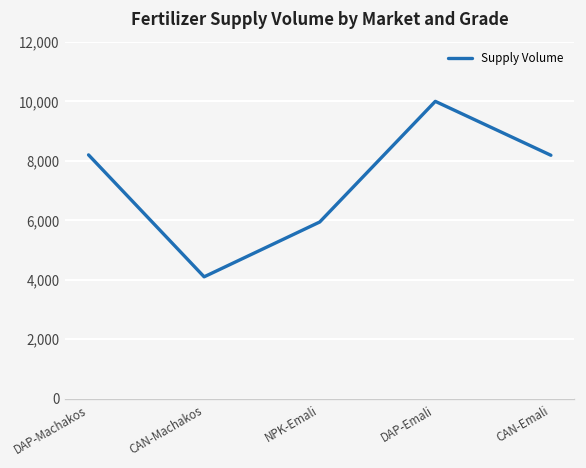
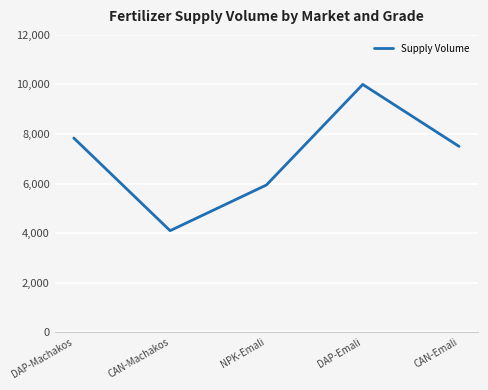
DAP-Machakos: 8,200 -> 7,800
CAN-Emali: 8,200 -> 7,500
